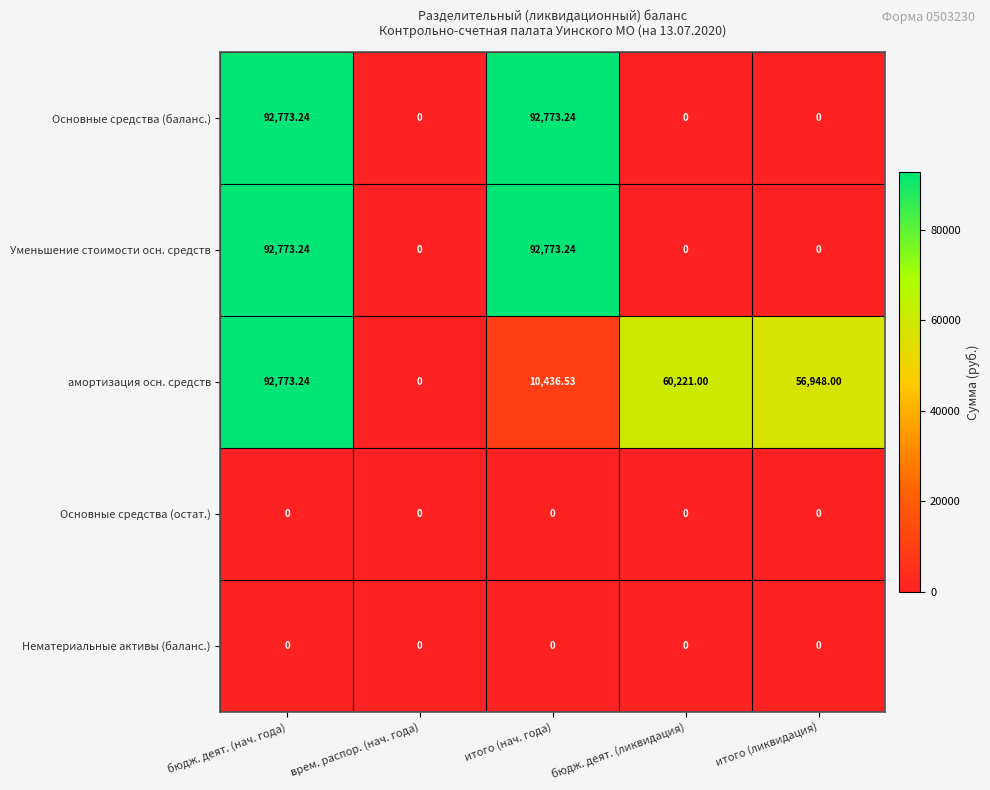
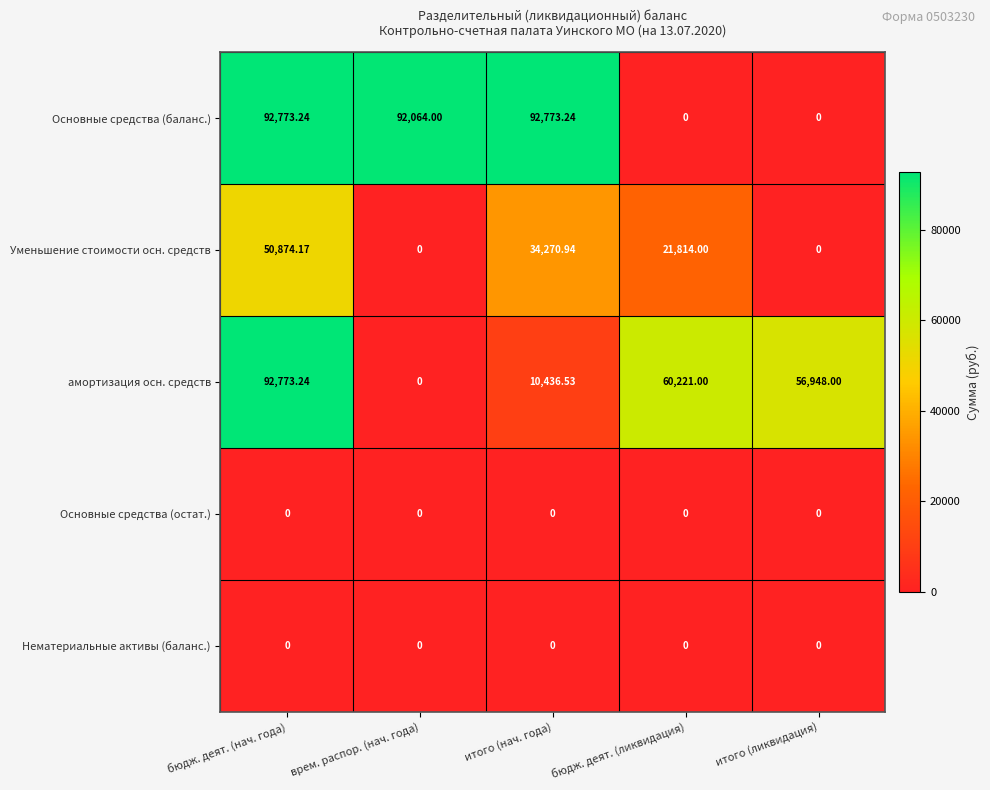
Основные средства (баланс.), врем. распор. (нач. года): 0 -> 92,064.00
Уменьшение стоимости осн. средств, бюдж. деят. (нач. года): 92,773.24 -> 50,874.17
Уменьшение стоимости осн. средств, итого (нач. года): 92,773.24 -> 34,270.94
Уменьшение стоимости осн. средств, бюдж. деят. (ликвидация): 0 -> 21,814.00
